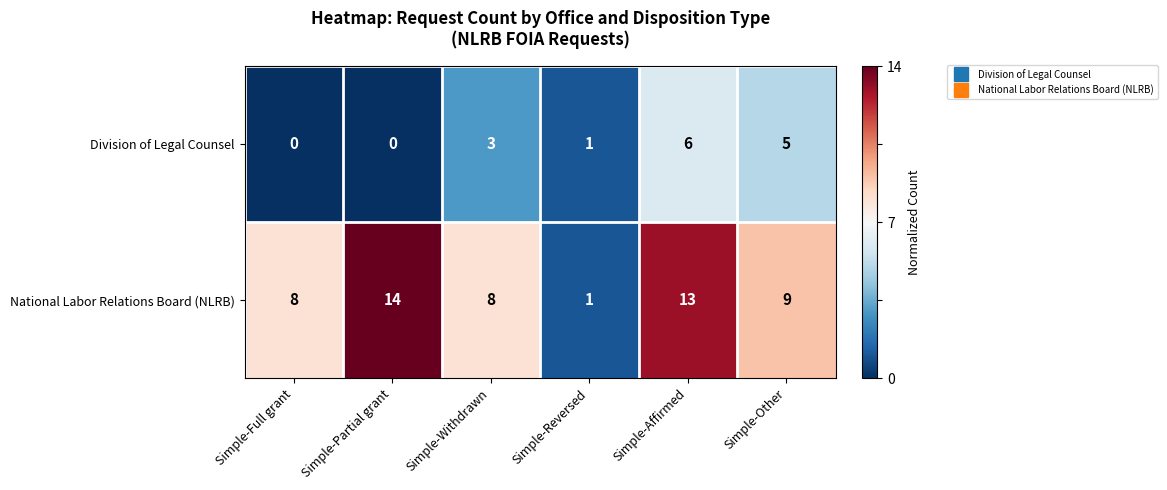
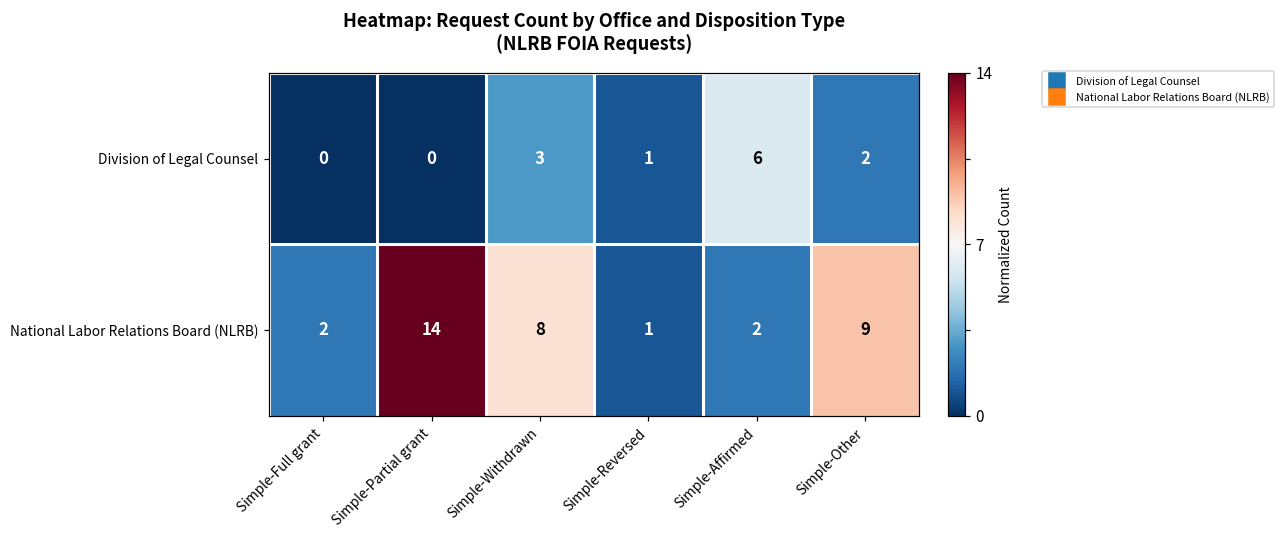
Division of Legal Counsel, Simple-Other: 5 -> 2
National Labor Relations Board (NLRB), Simple-Full grant: 8 -> 2
National Labor Relations Board (NLRB), Simple-Affirmed: 13 -> 2
